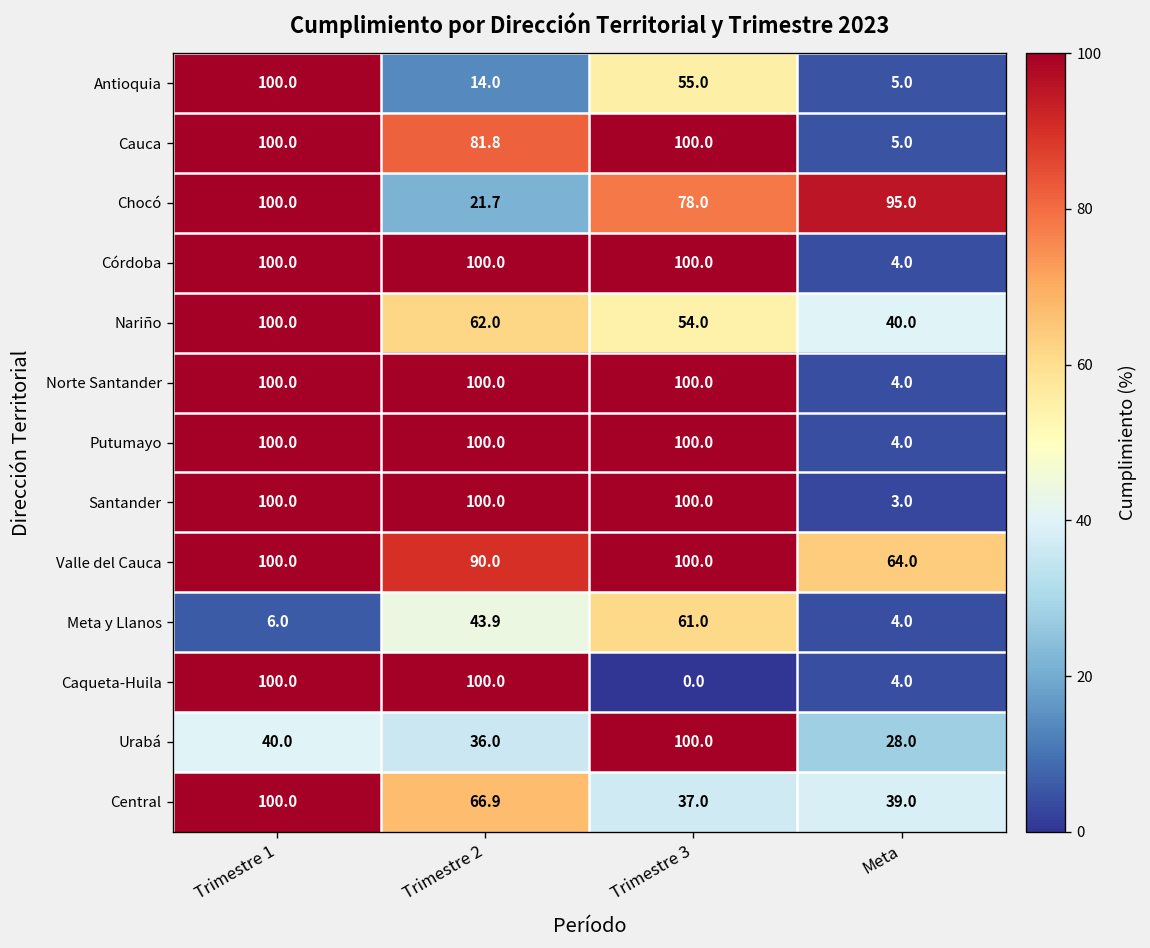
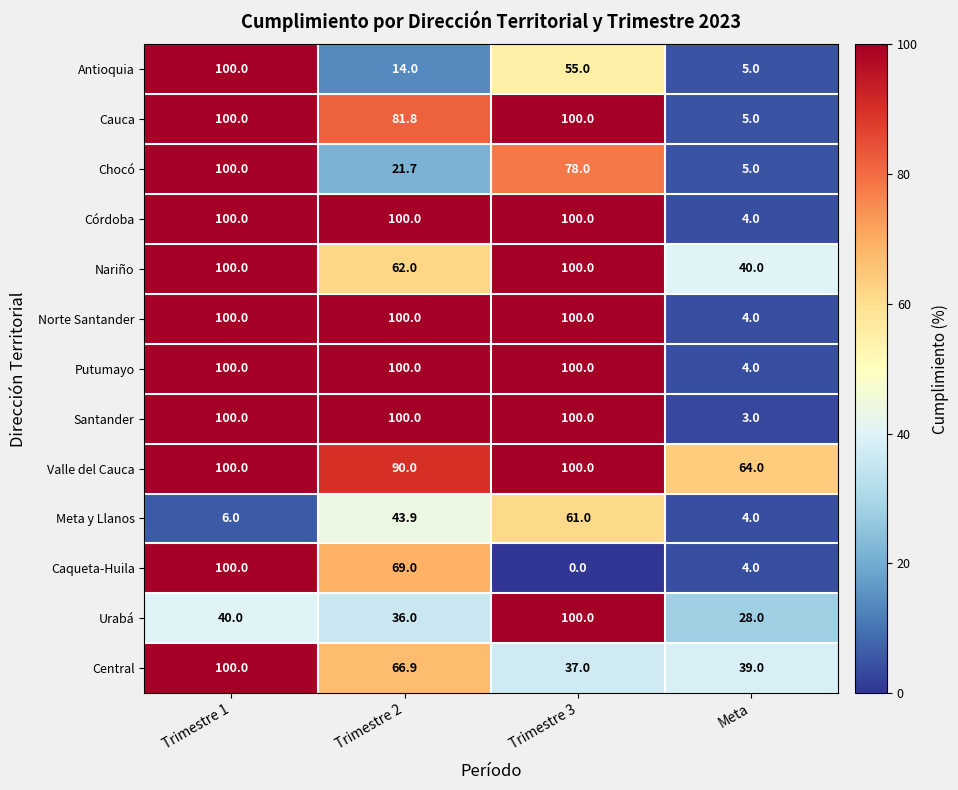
Chocó, Meta: 95.0 -> 5.0
Nariño, Trimestre 3: 54.0 -> 100.0
Caqueta-Huila, Trimestre 2: 100.0 -> 69.0
